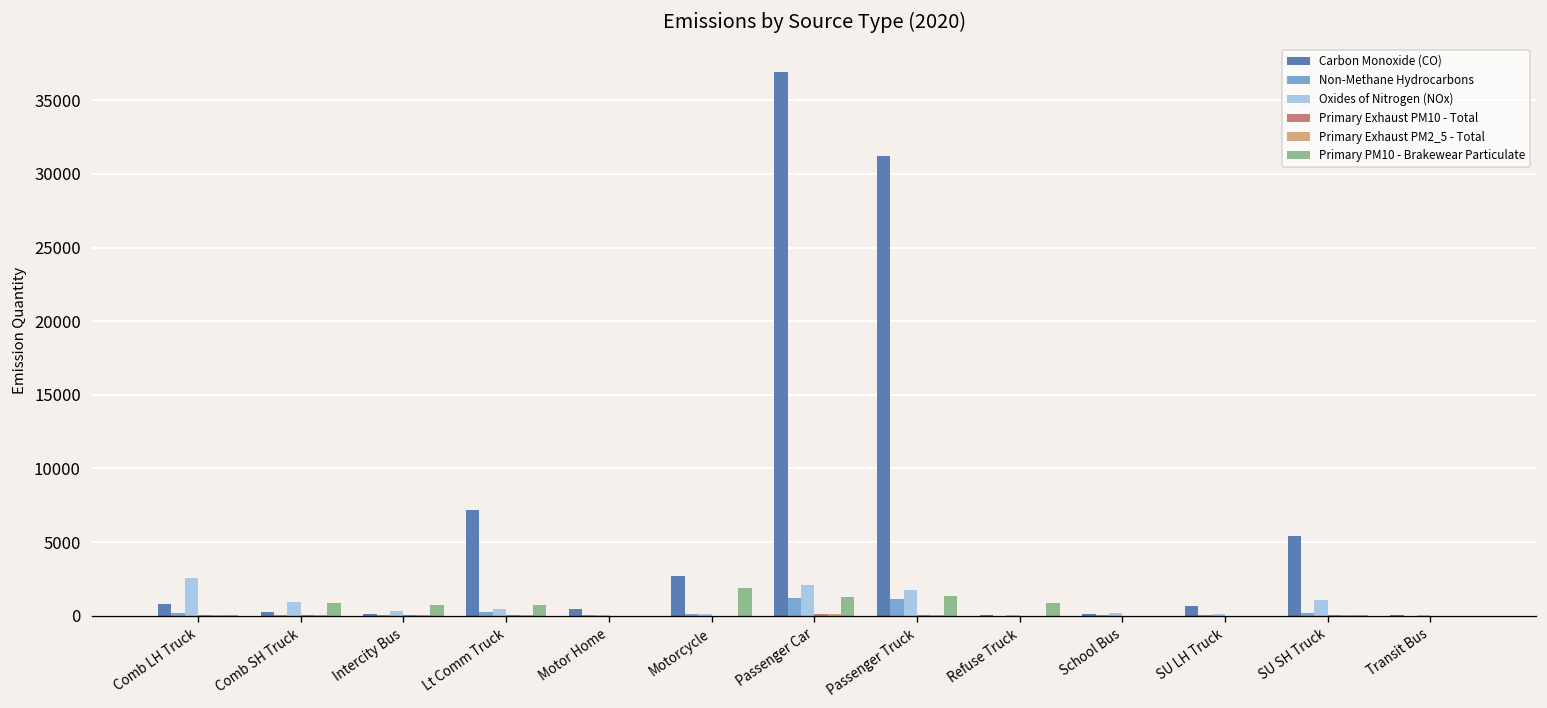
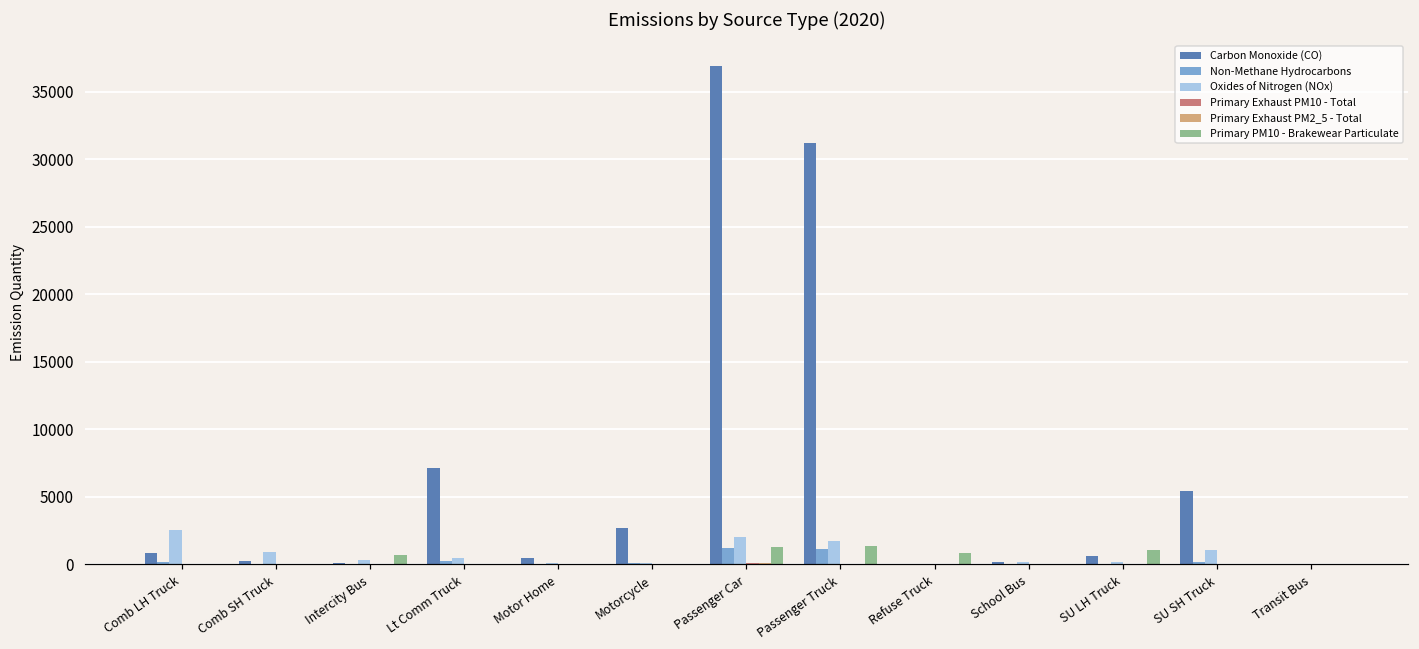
Primary PM10 - Brakewear Particulate, Comb SH Truck: 900 -> 0
Primary PM10 - Brakewear Particulate, Lt Comm Truck: 700 -> 0
Primary PM10 - Brakewear Particulate, Motorcycle: 1900 -> 0
Primary PM10 - Brakewear Particulate, SU LH Truck: 0 -> 1000
